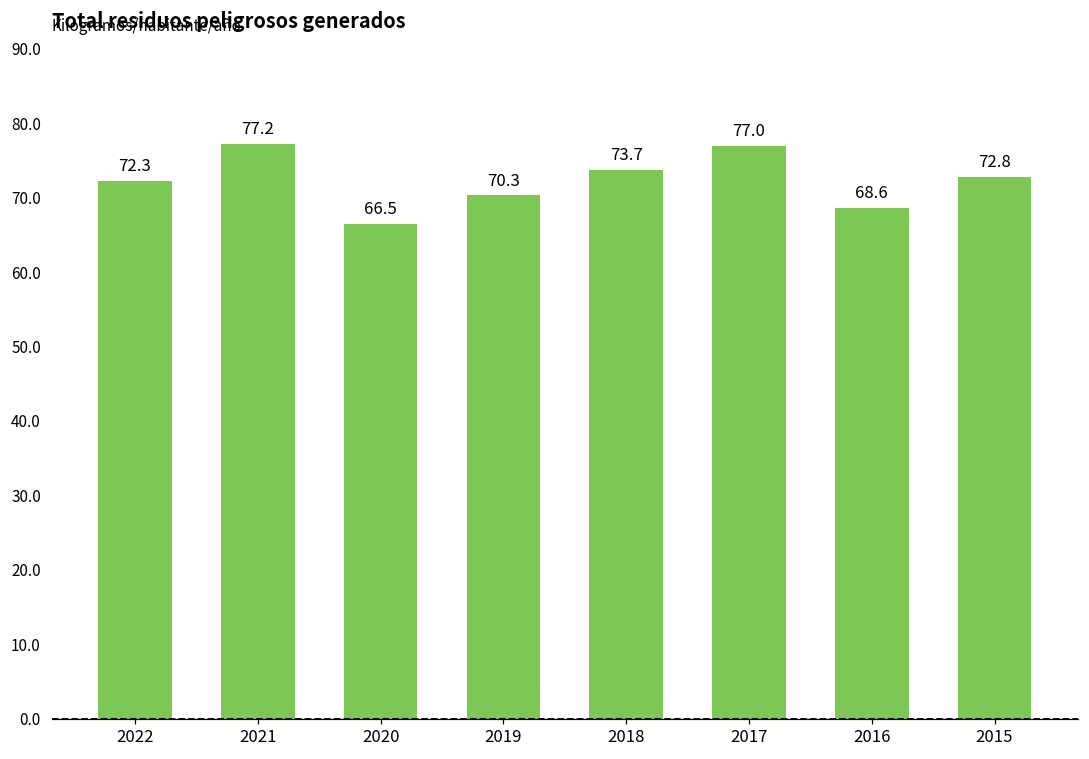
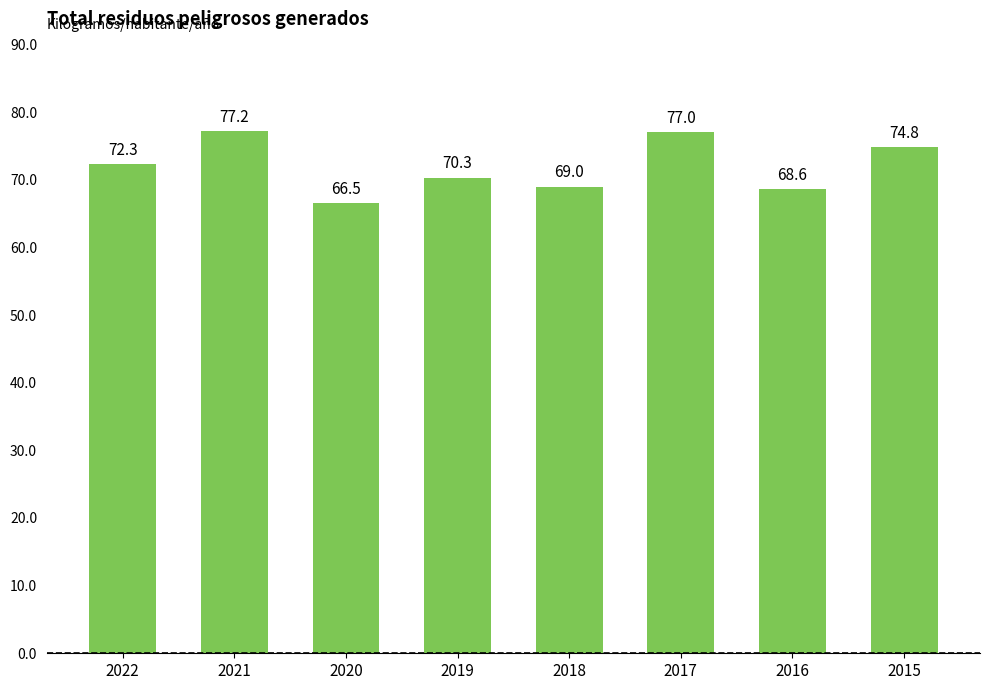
2018: 73.7 -> 69.0
2015: 72.8 -> 74.8
